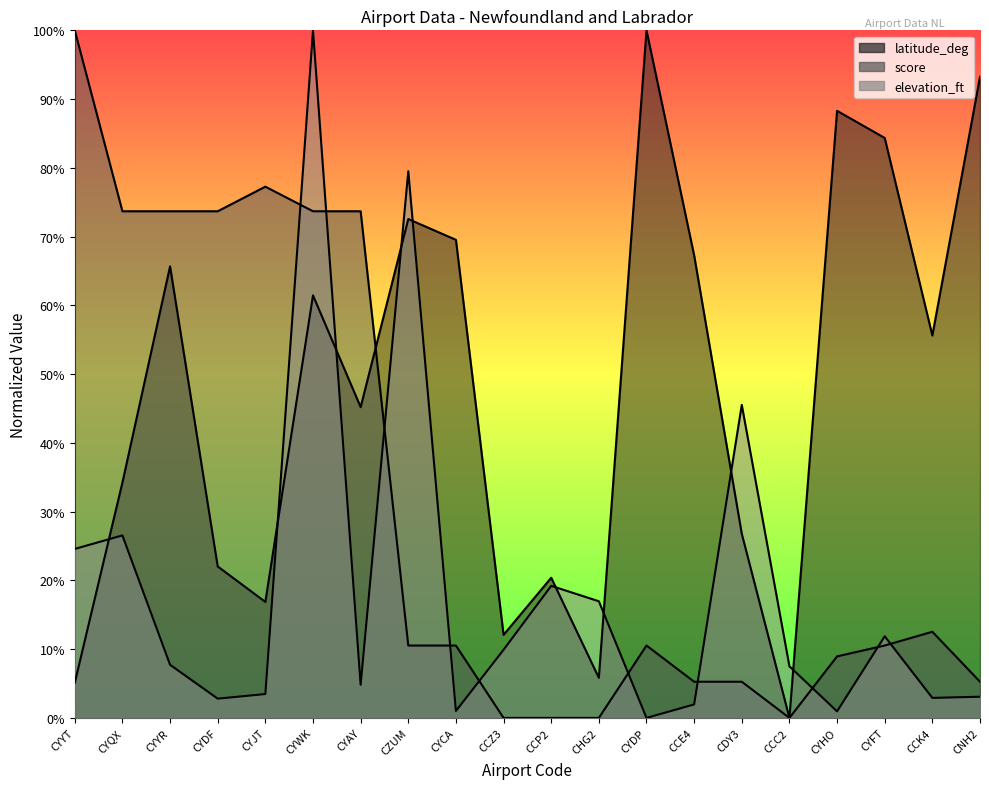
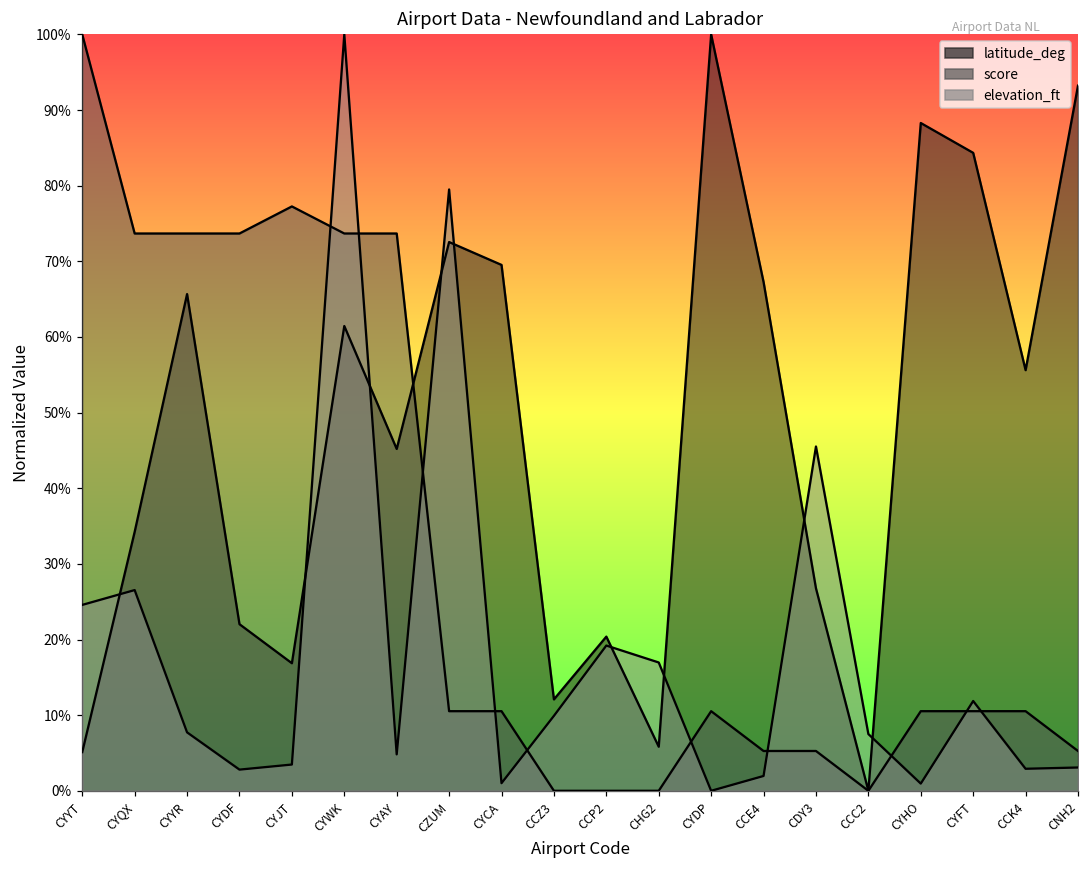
score, CYHO: 9% -> 11%
score, CCK4: 13% -> 11%
